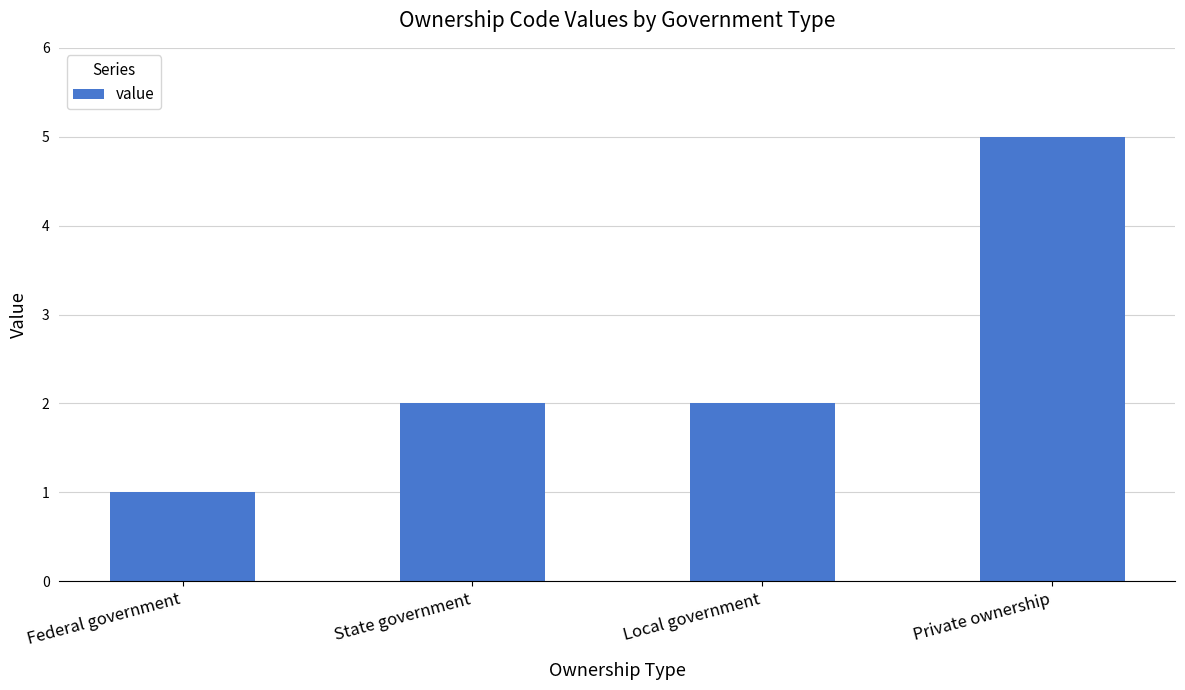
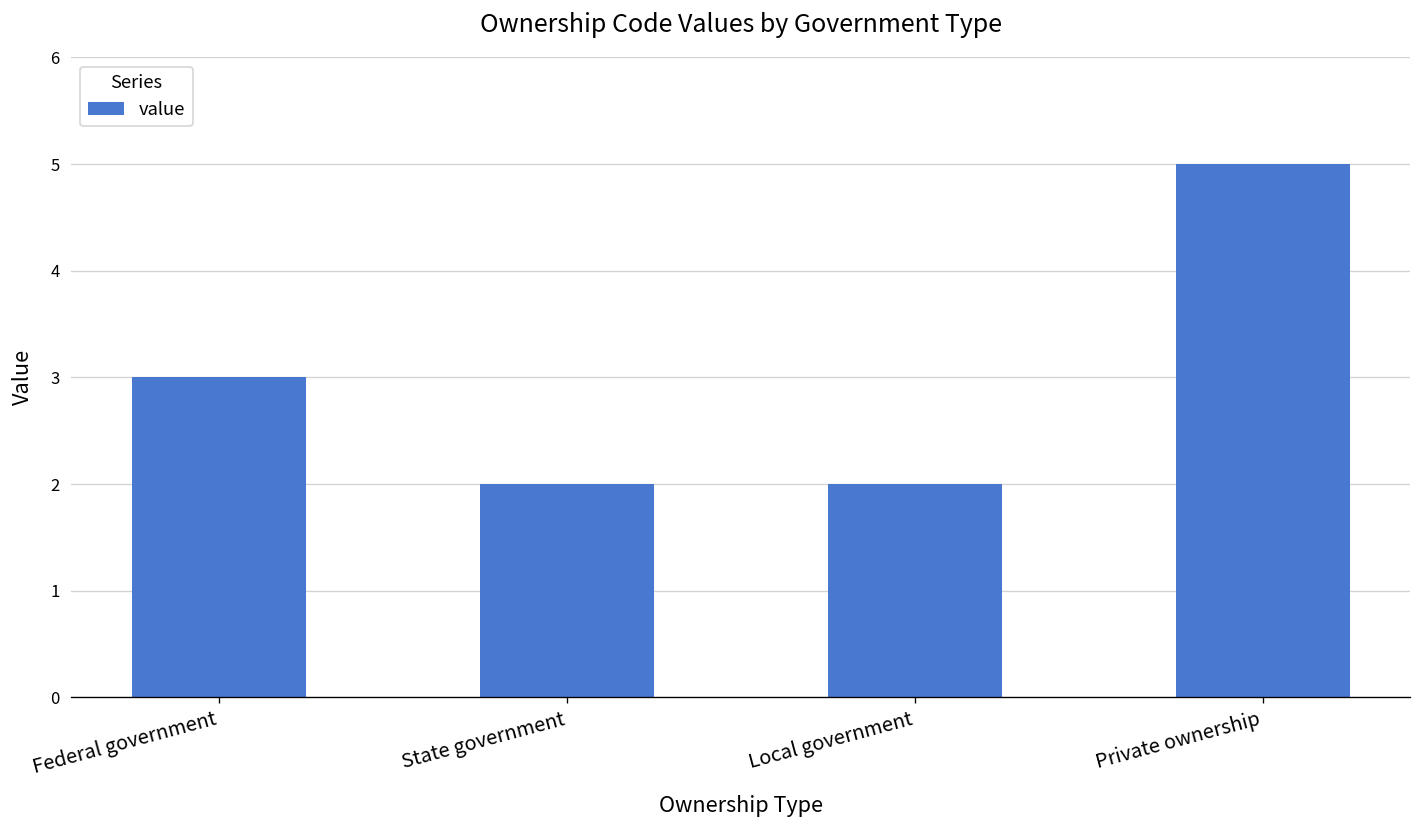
Federal government: 1 -> 3
